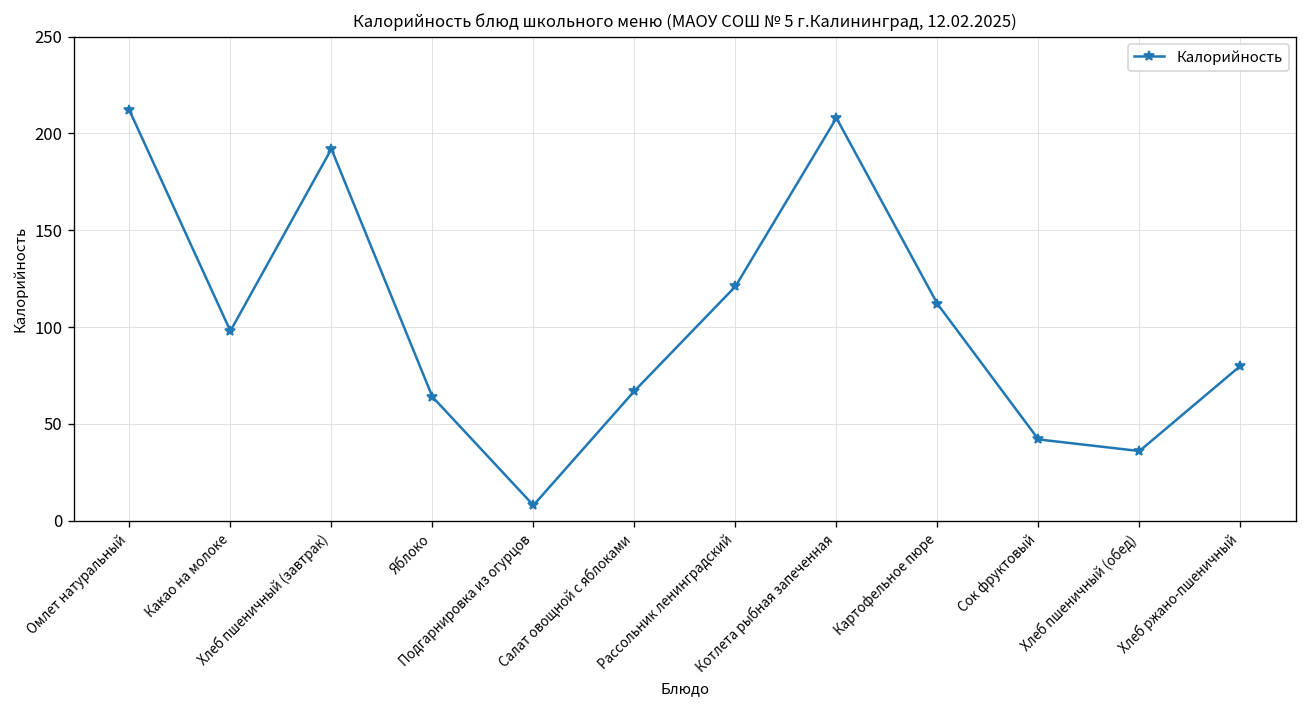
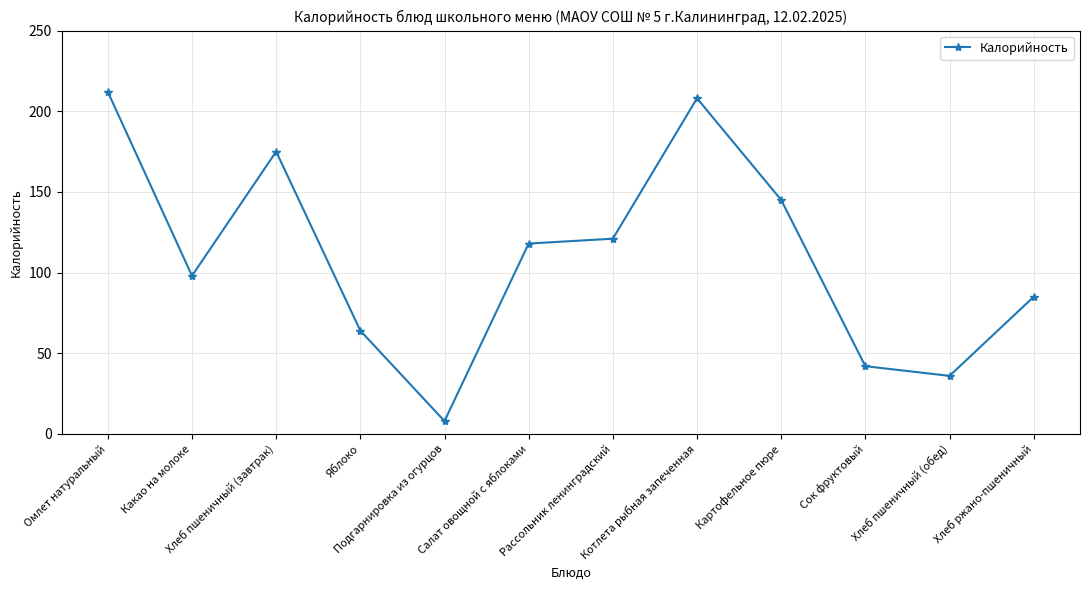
Хлеб пшеничный (завтрак): 192 -> 175
Салат овощной с яблоками: 67 -> 118
Картофельное пюре: 112 -> 145
Хлеб ржано-пшеничный: 80 -> 85
